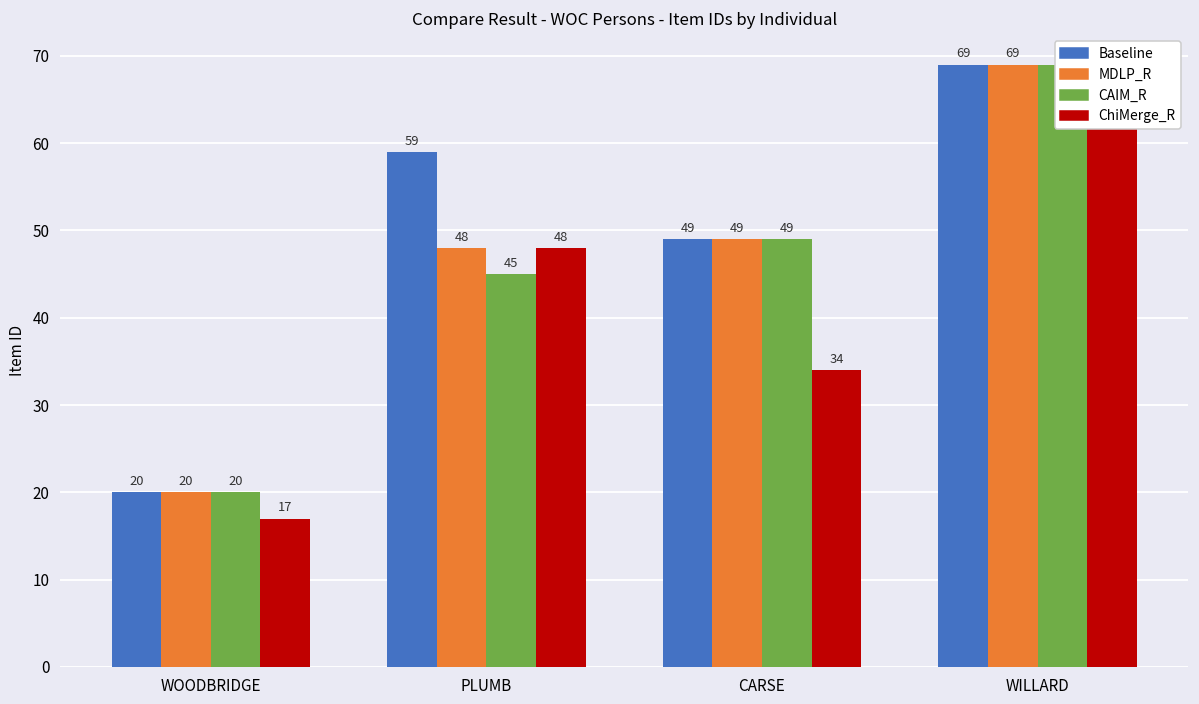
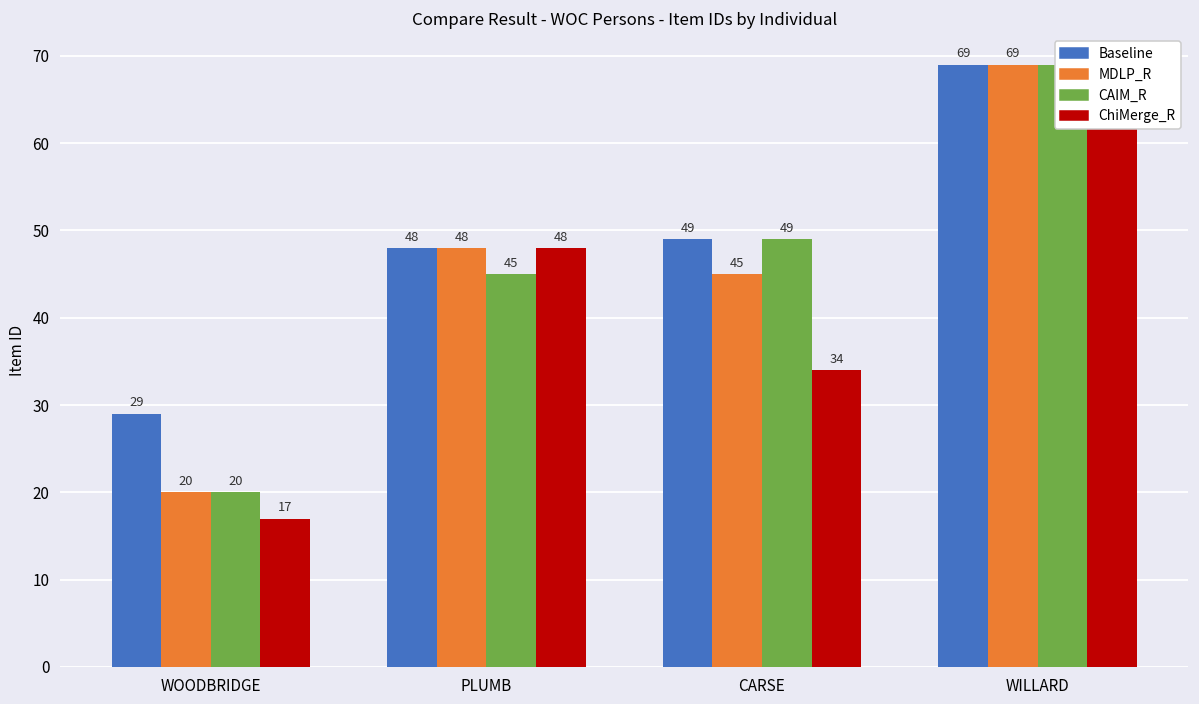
Baseline, WOODBRIDGE: 20 -> 29
Baseline, PLUMB: 59 -> 48
MDLP_R, CARSE: 49 -> 45
